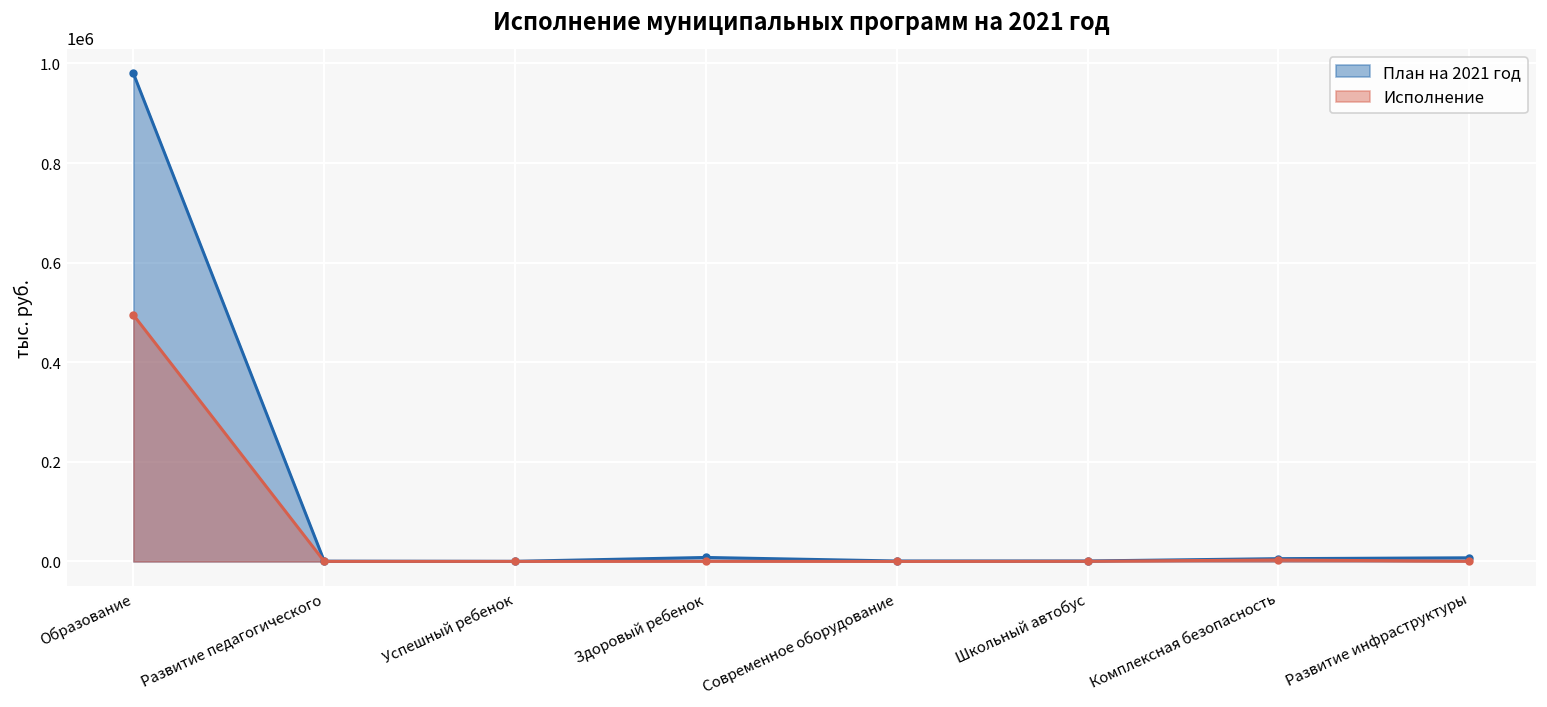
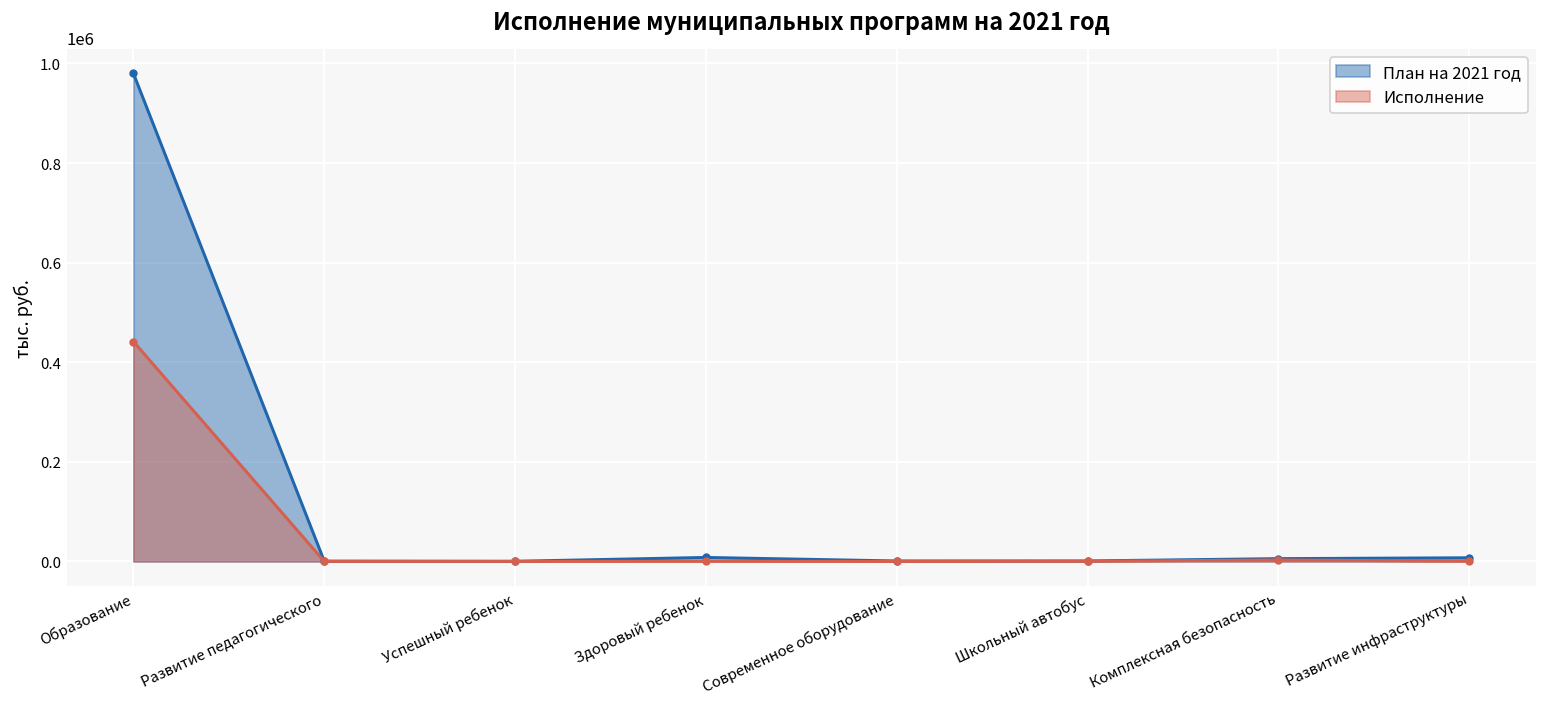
Исполнение, Образование: 500000 -> 440000
